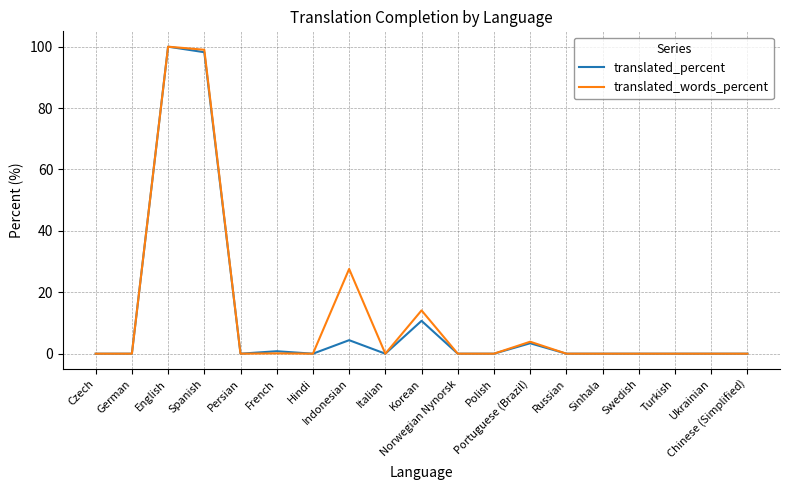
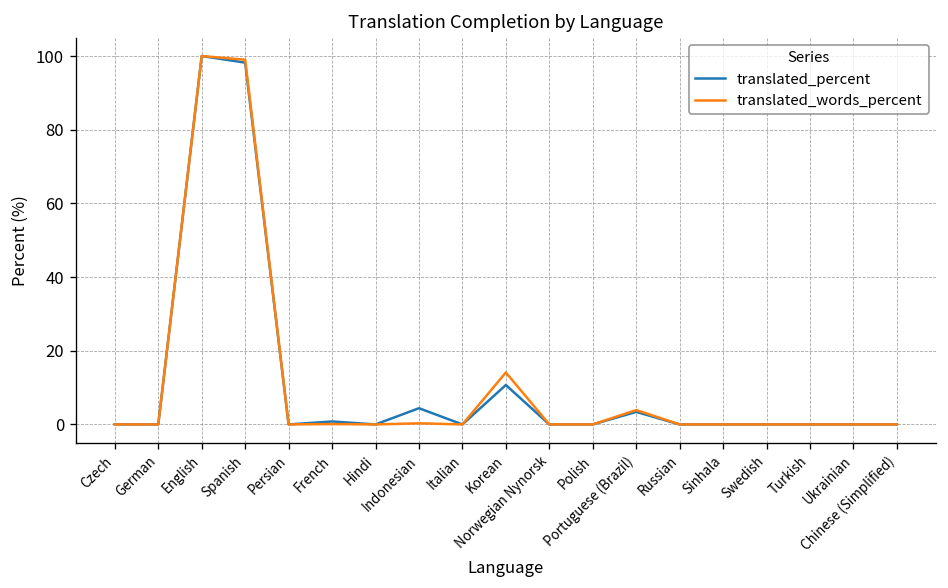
translated_words_percent, Indonesian: 28 -> 0
